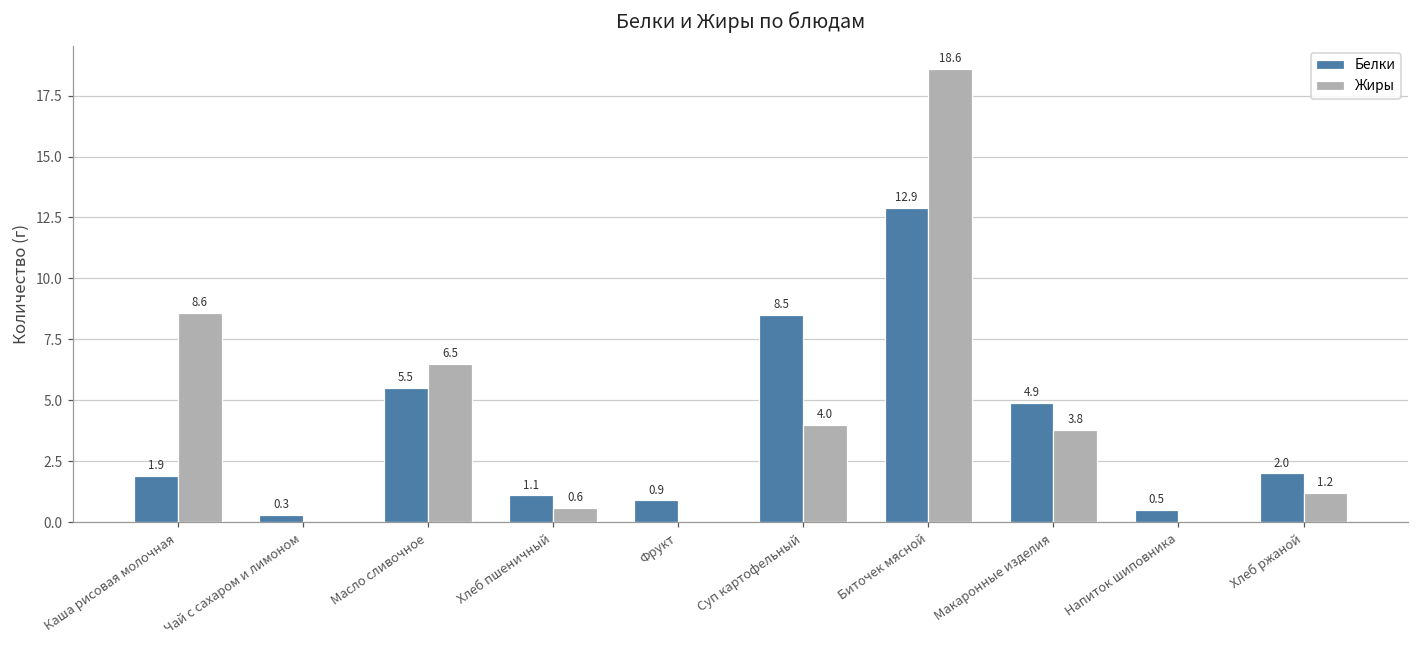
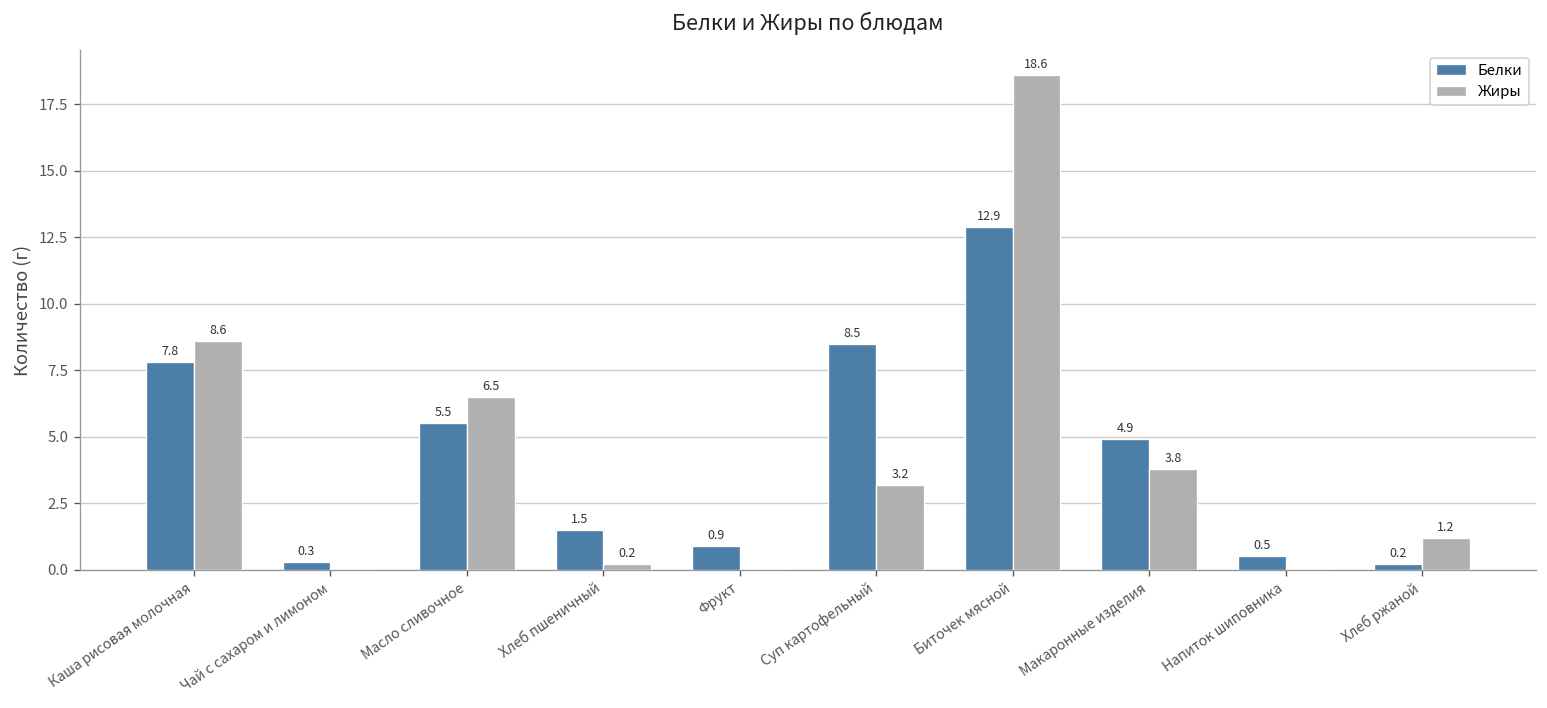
Белки, Каша рисовая молочная: 1.9 -> 7.8
Белки, Хлеб пшеничный: 1.1 -> 1.5
Жиры, Хлеб пшеничный: 0.6 -> 0.2
Жиры, Суп картофельный: 4.0 -> 3.2
Белки, Хлеб ржаной: 2.0 -> 0.2
